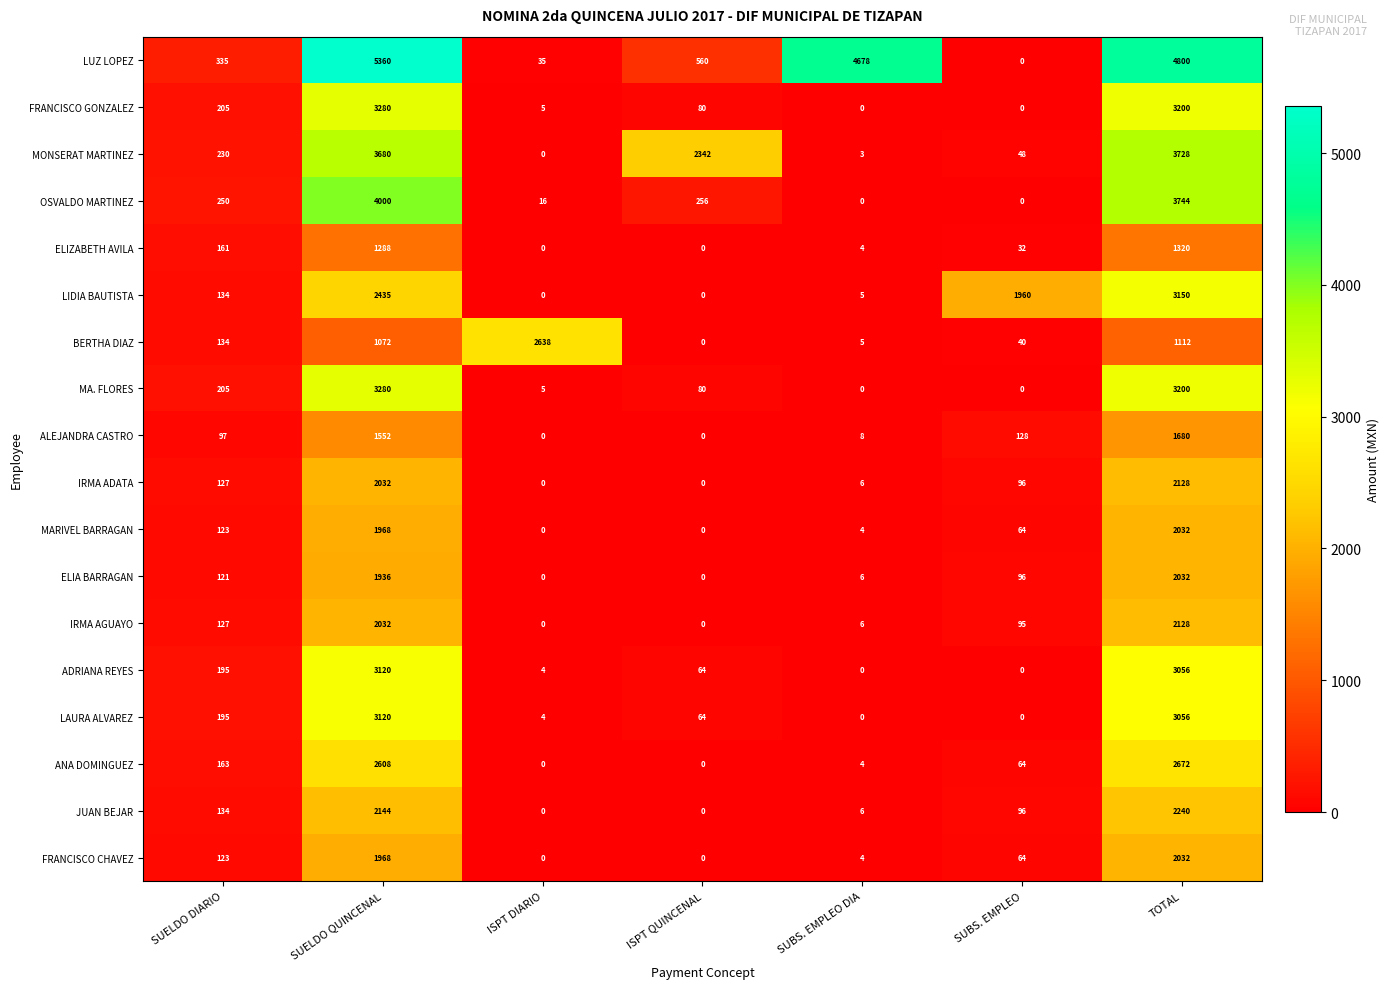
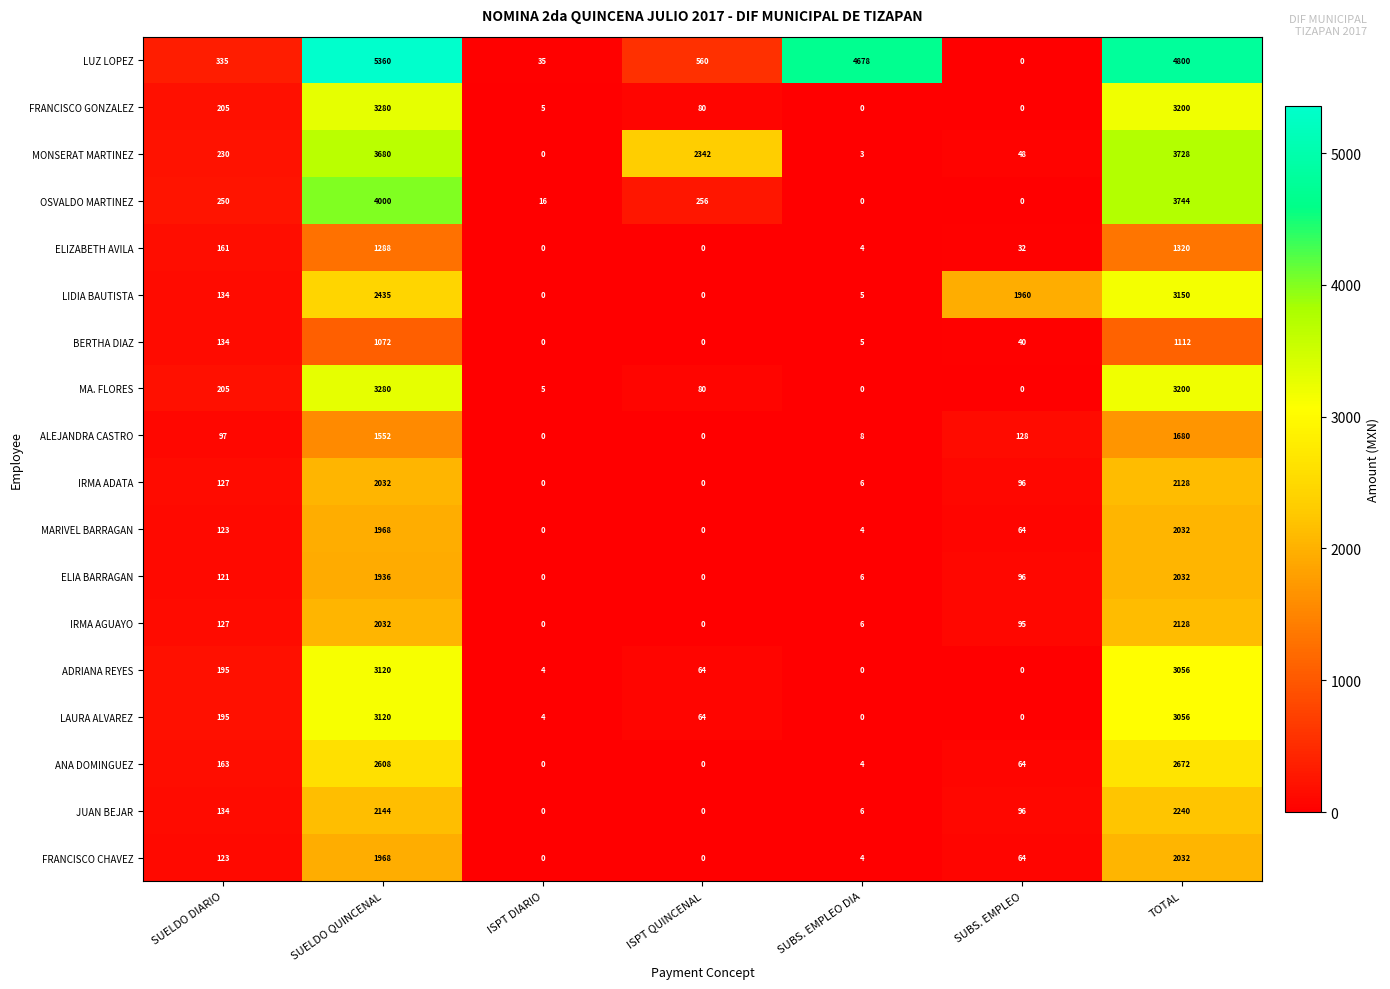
BERTHA DIAZ, ISPT DIARIO: 2638 -> 0
